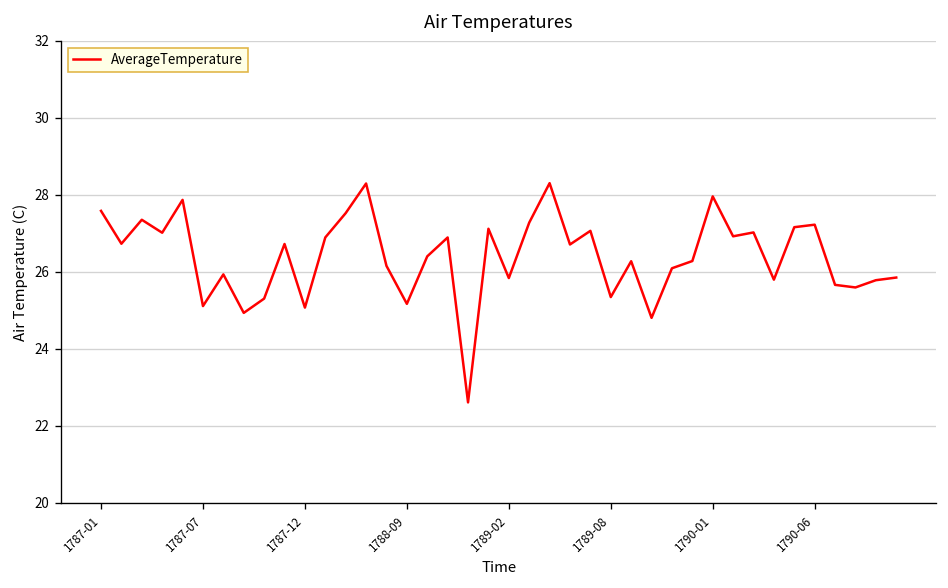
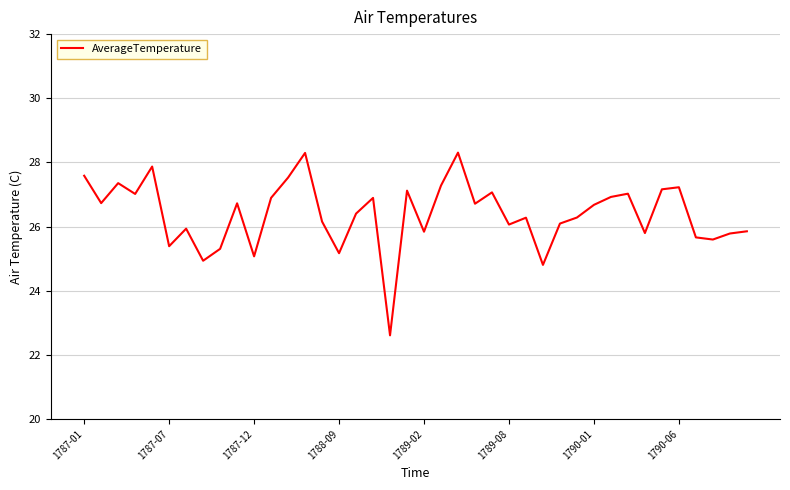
1787-07: 25.1 -> 25.4
1789-08: 25.3 -> 26.1
1790-01: 28.0 -> 26.7
